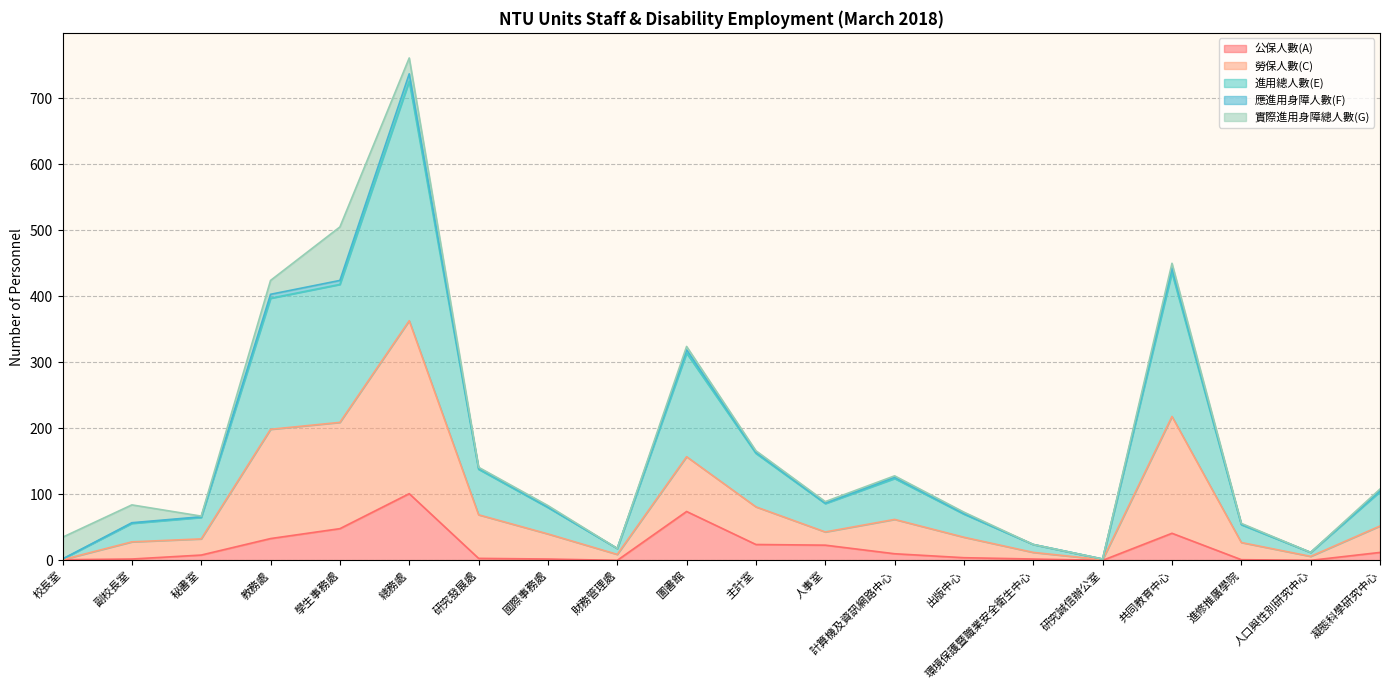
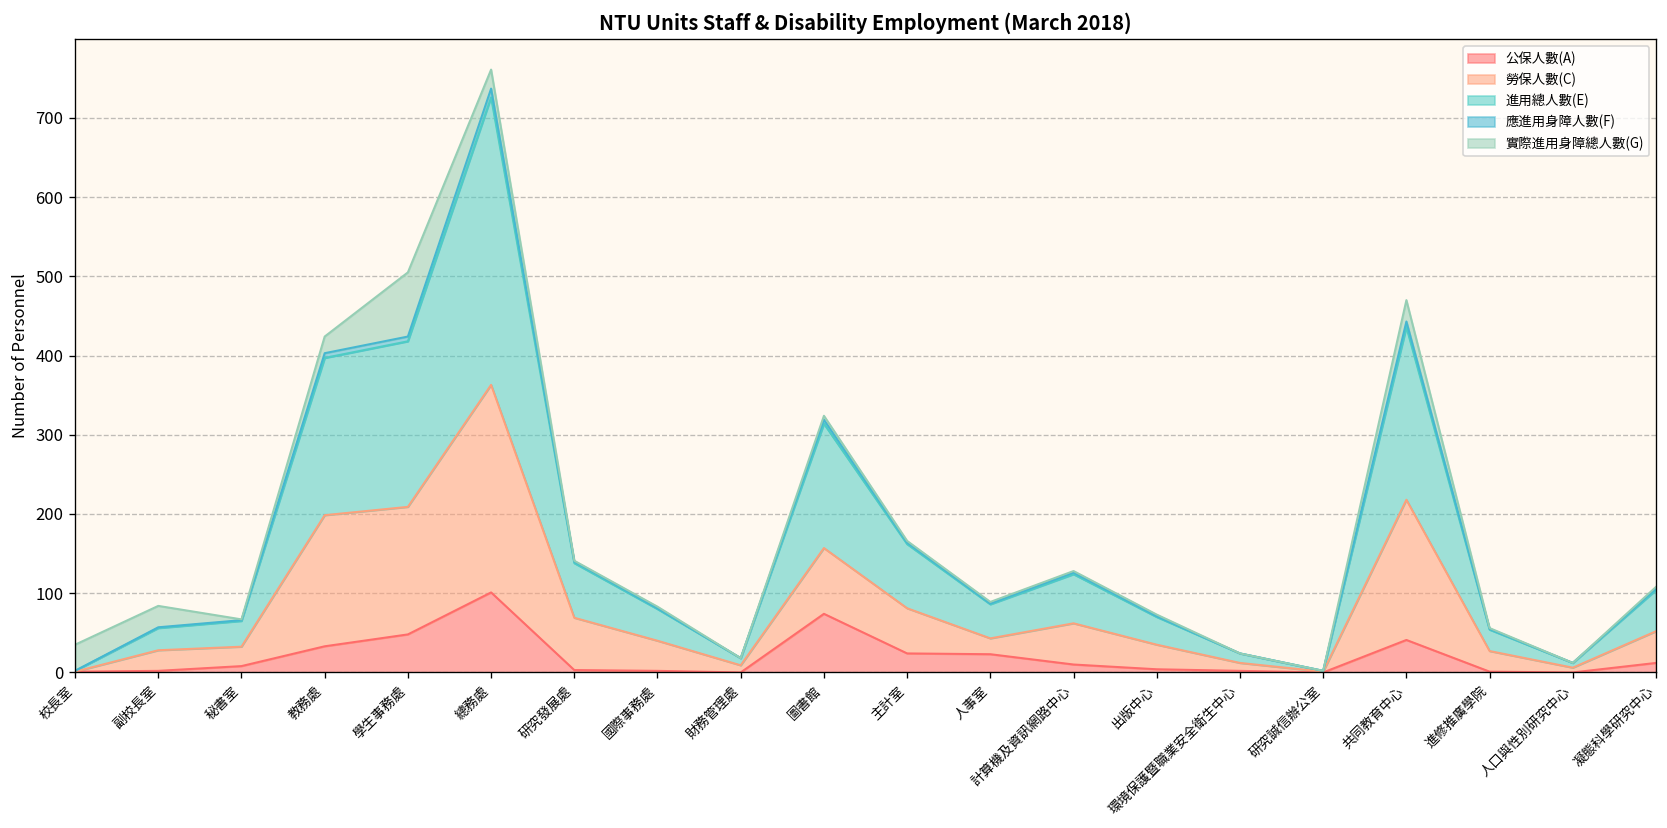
實際進用身障總人數(G), 共同教育中心: 10 -> 30
